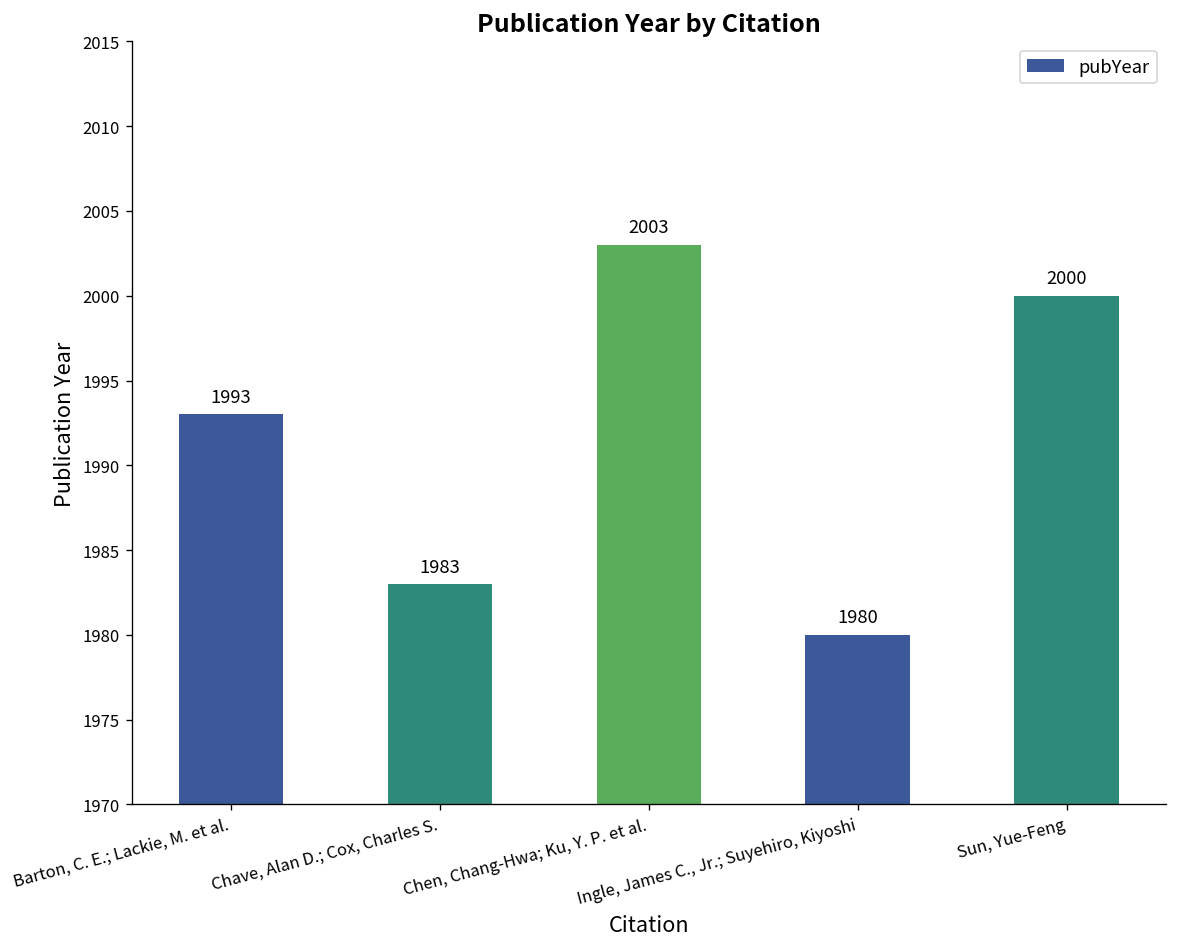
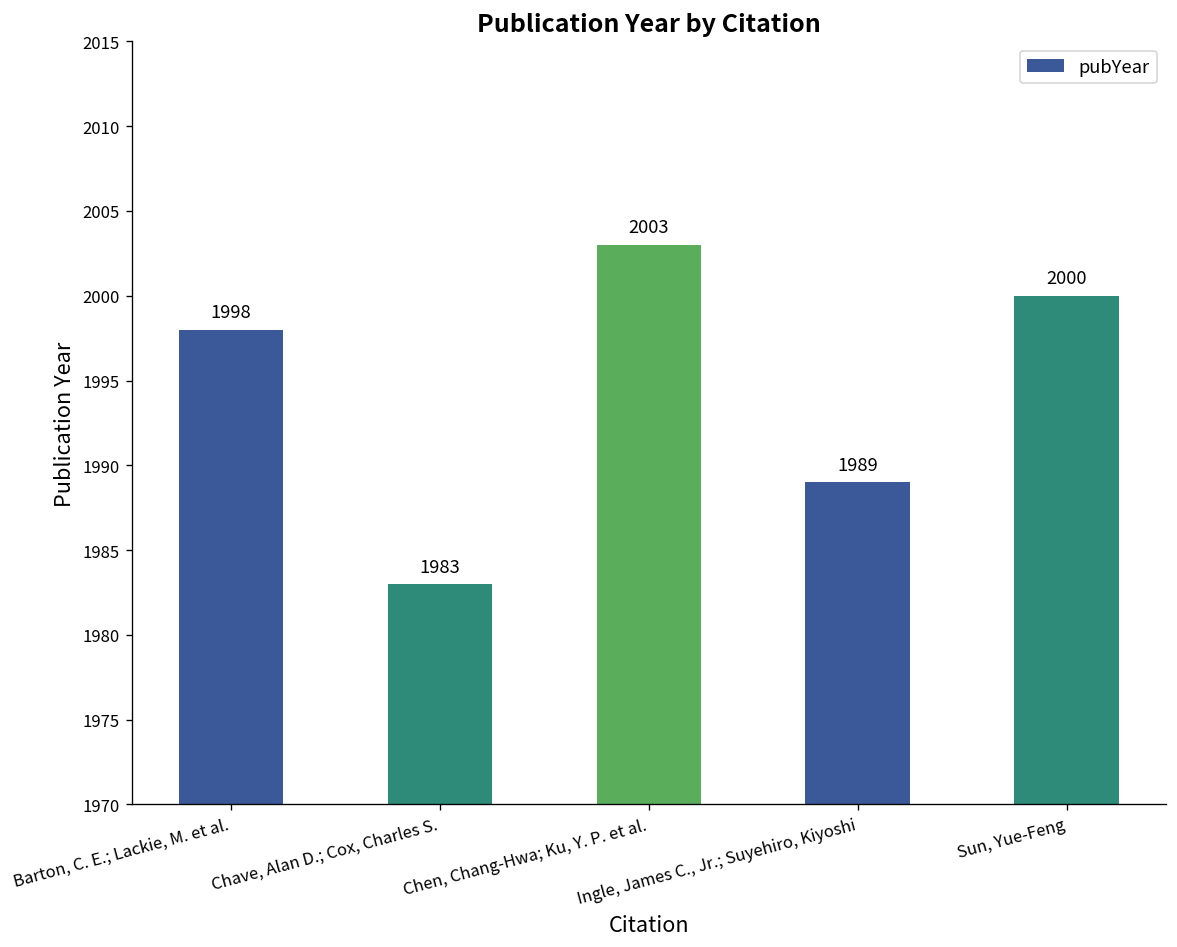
Barton, C. E.; Lackie, M. et al.: 1993 -> 1998
Ingle, James C., Jr.; Suyehiro, Kiyoshi: 1980 -> 1989
